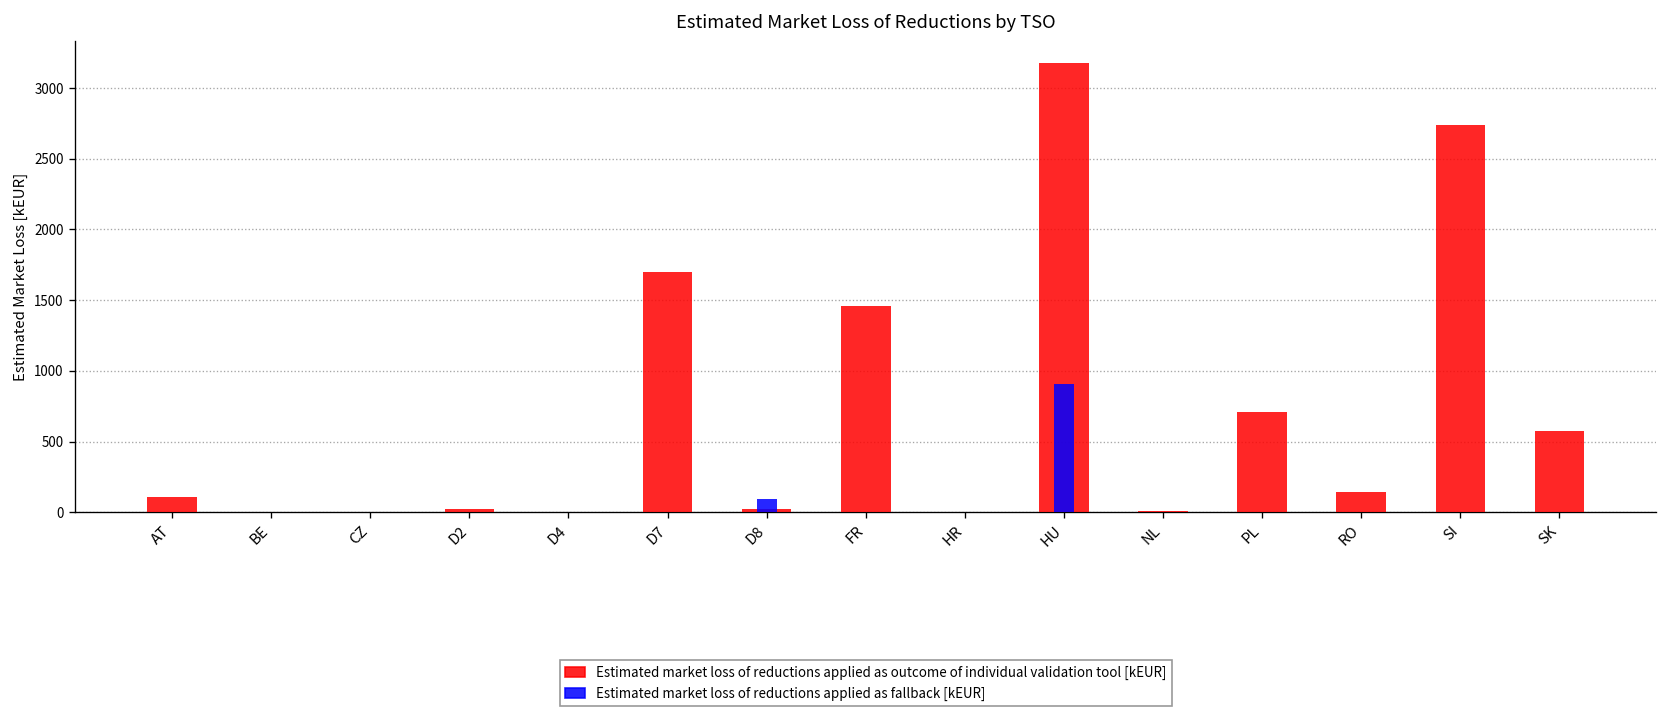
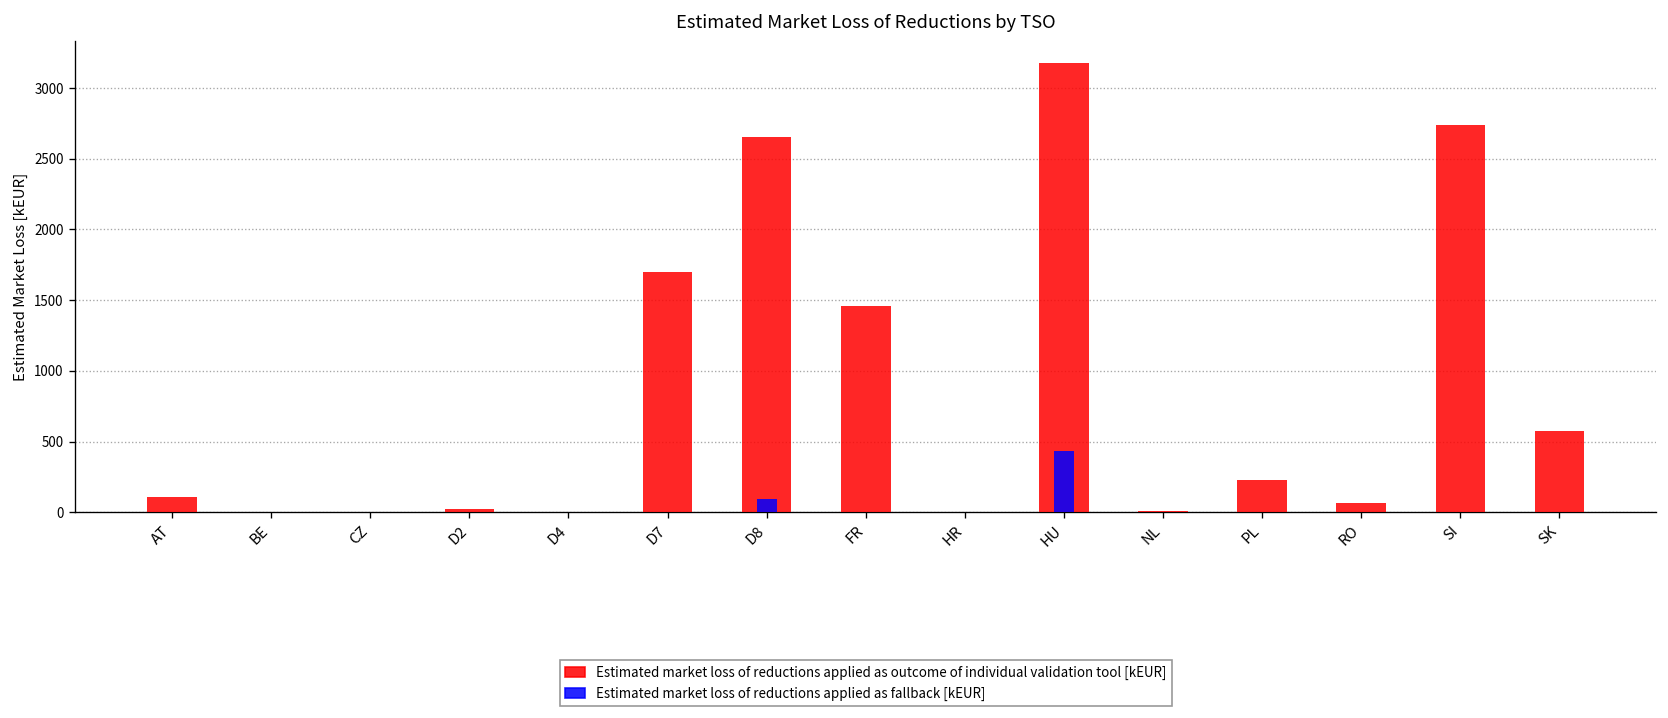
Estimated market loss of reductions applied as outcome of individual validation tool [kEUR], D8: 20 -> 2650
Estimated market loss of reductions applied as fallback [kEUR], HU: 900 -> 430
Estimated market loss of reductions applied as outcome of individual validation tool [kEUR], PL: 710 -> 230
Estimated market loss of reductions applied as outcome of individual validation tool [kEUR], RO: 140 -> 70
